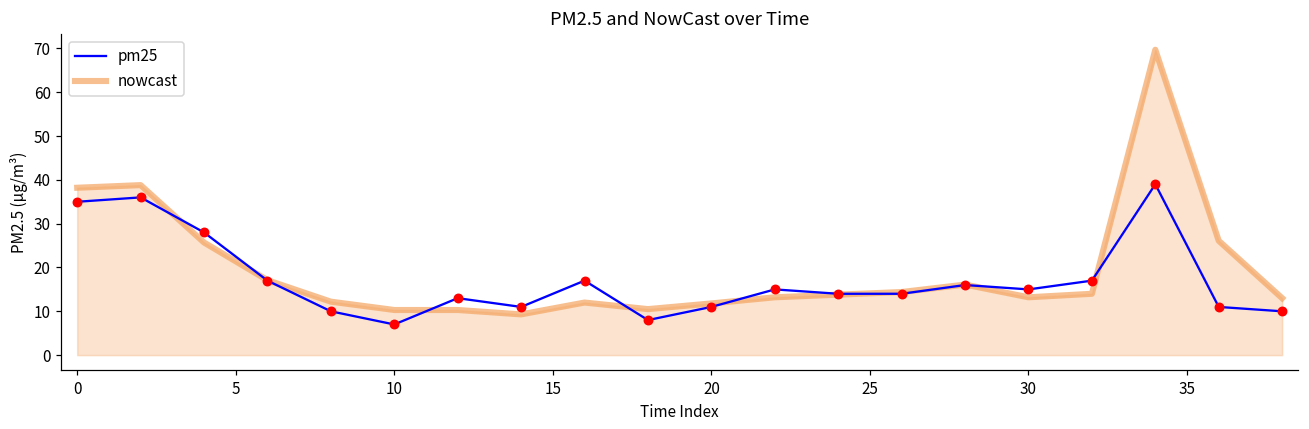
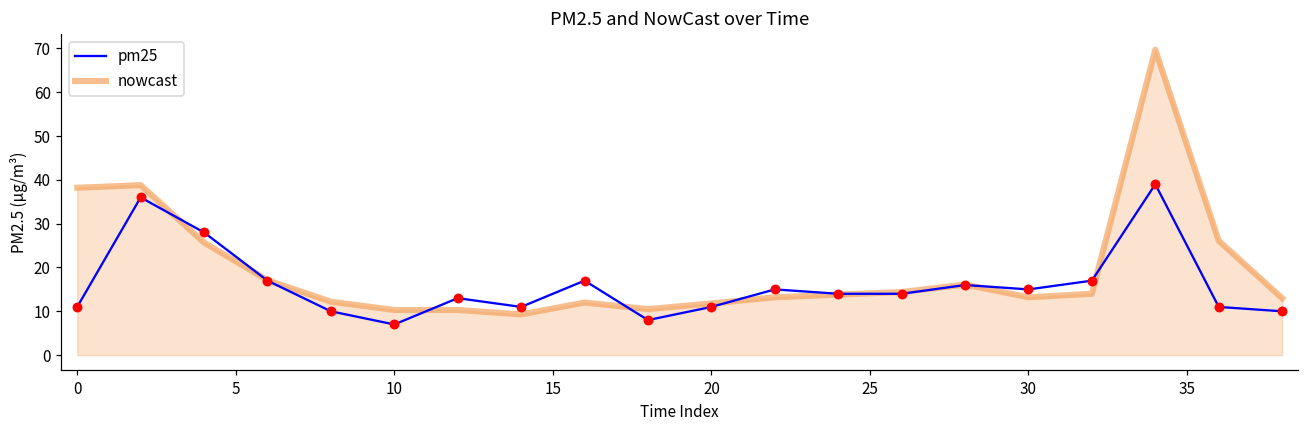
pm25, 0: 35 -> 11
